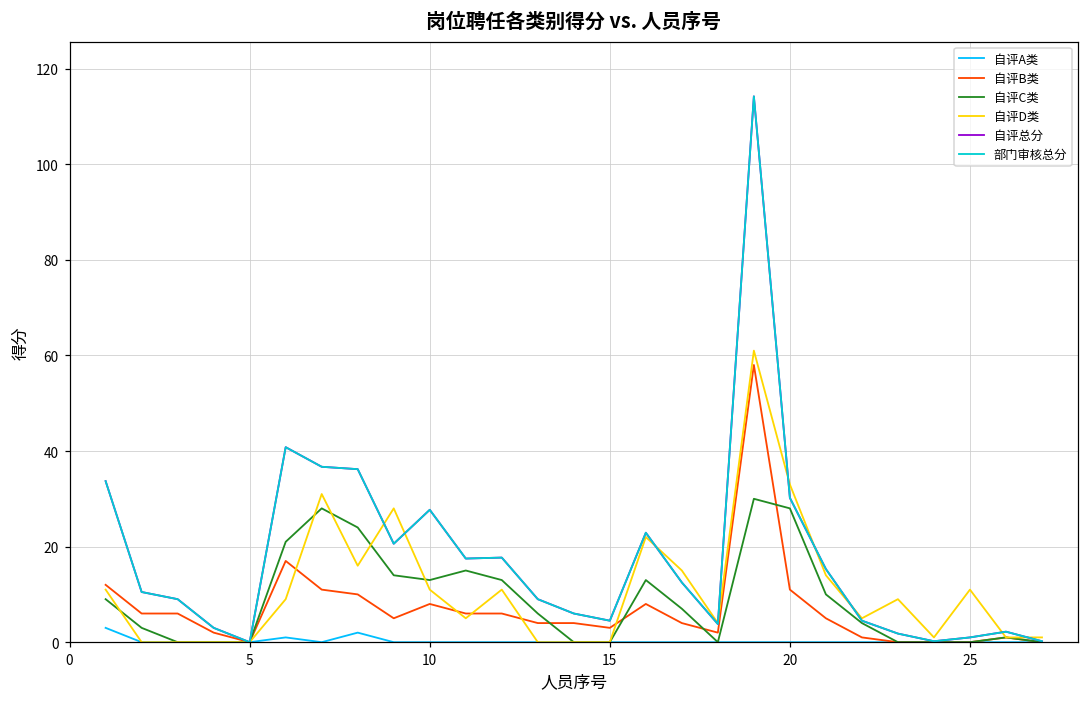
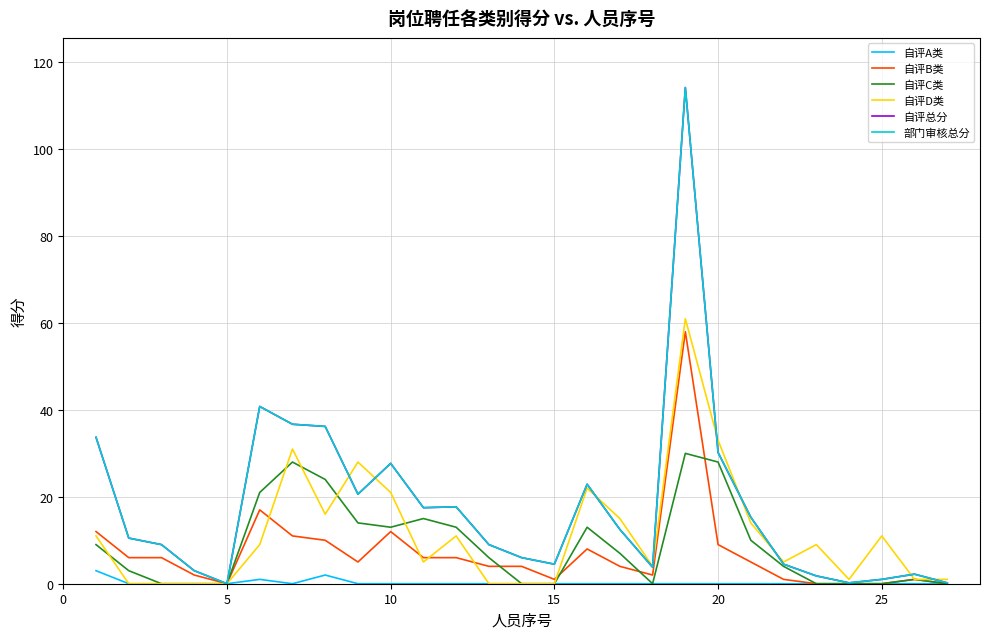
自评B类, 10: 8 -> 12
自评D类, 10: 11 -> 21
自评B类, 15: 3 -> 1
自评B类, 20: 11 -> 9
